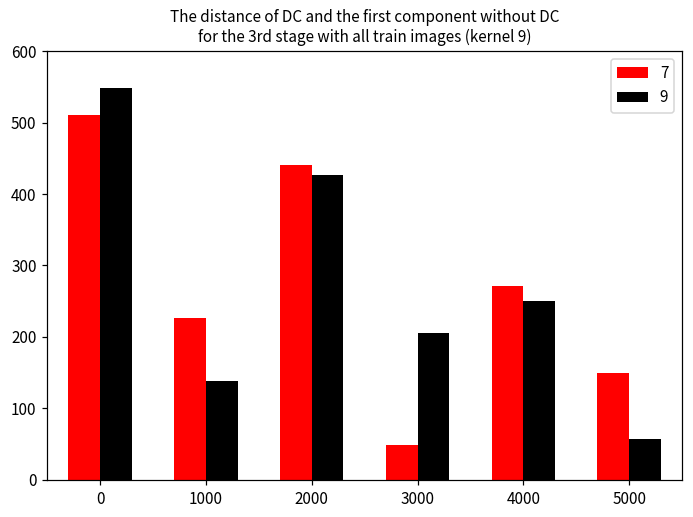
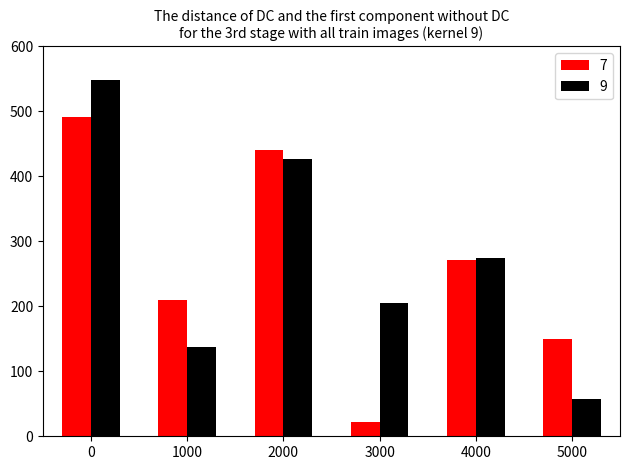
7, 0: 510 -> 490
7, 1000: 230 -> 210
7, 3000: 50 -> 20
9, 4000: 250 -> 270
